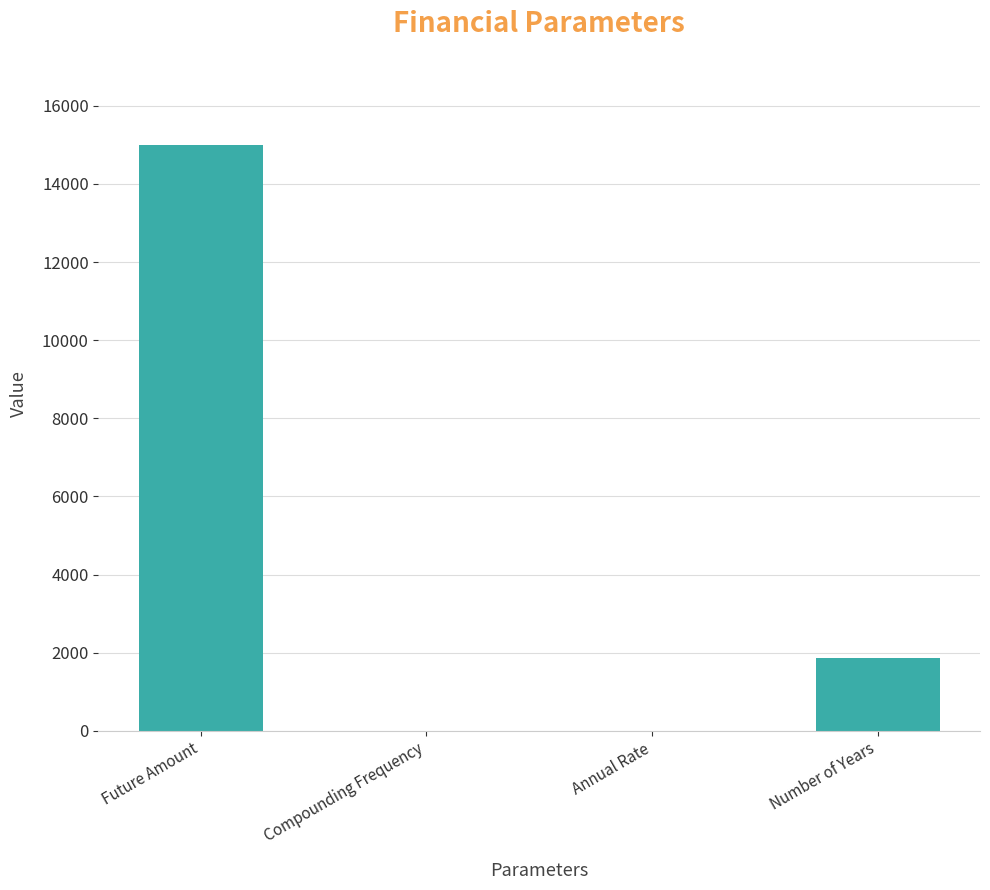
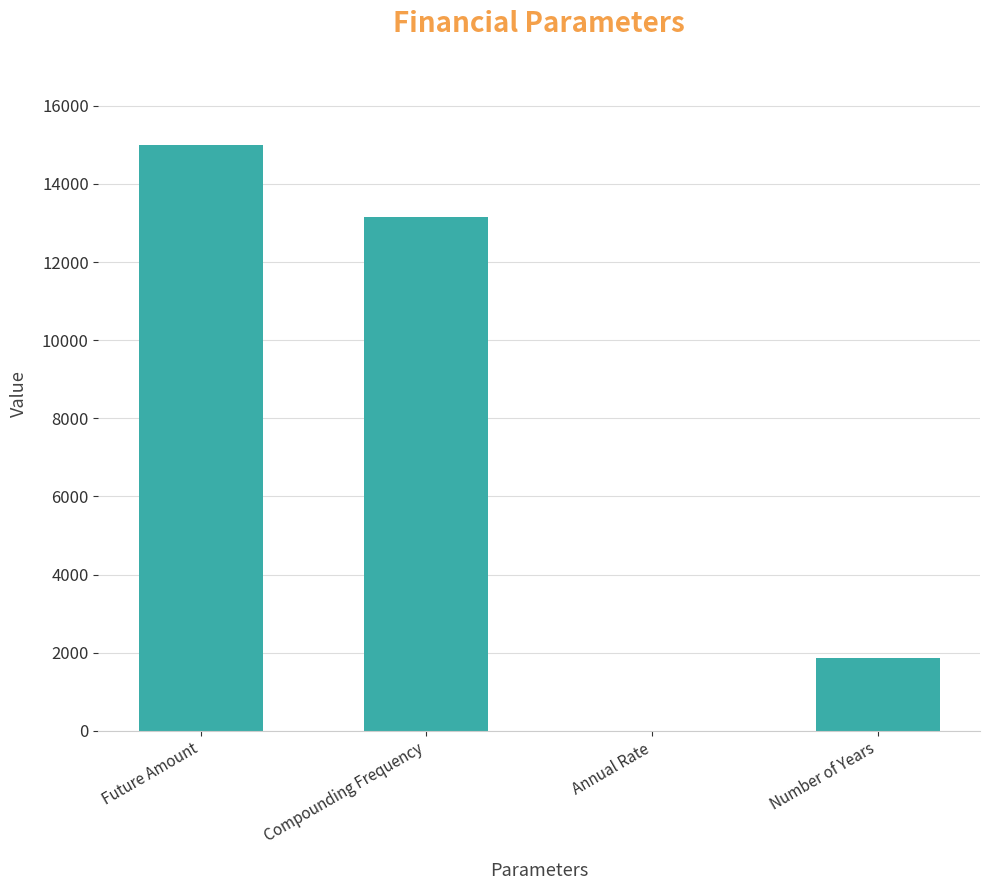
Compounding Frequency: 0 -> 13100
